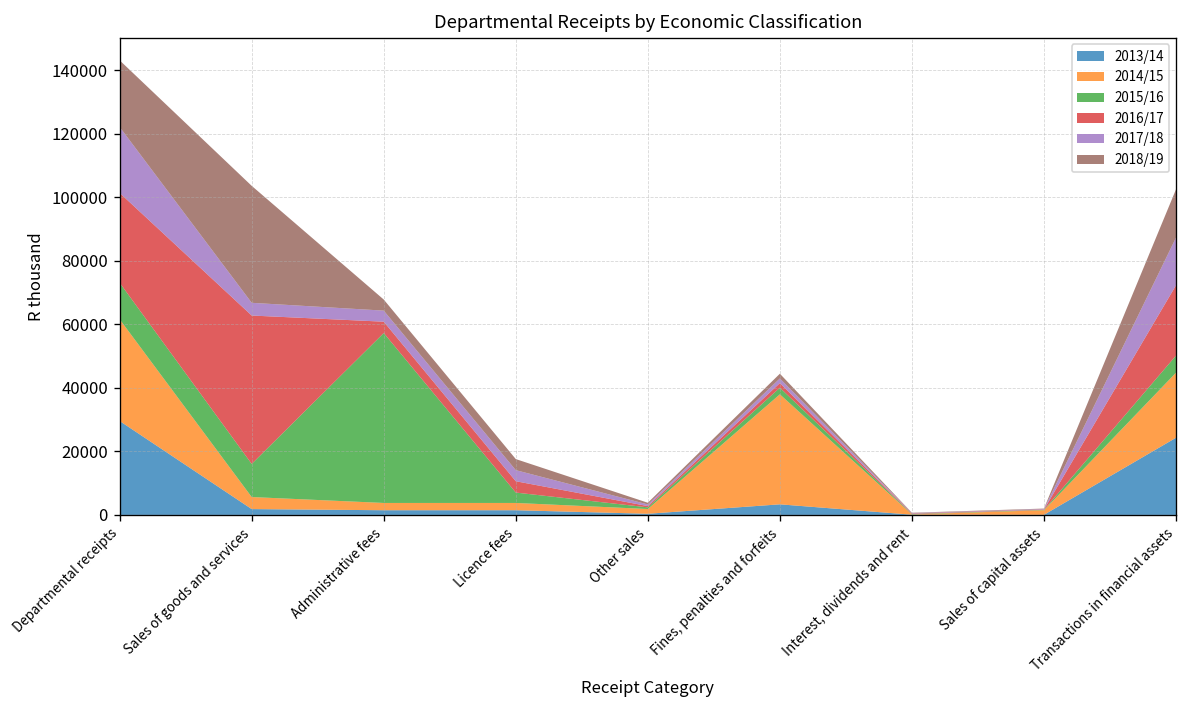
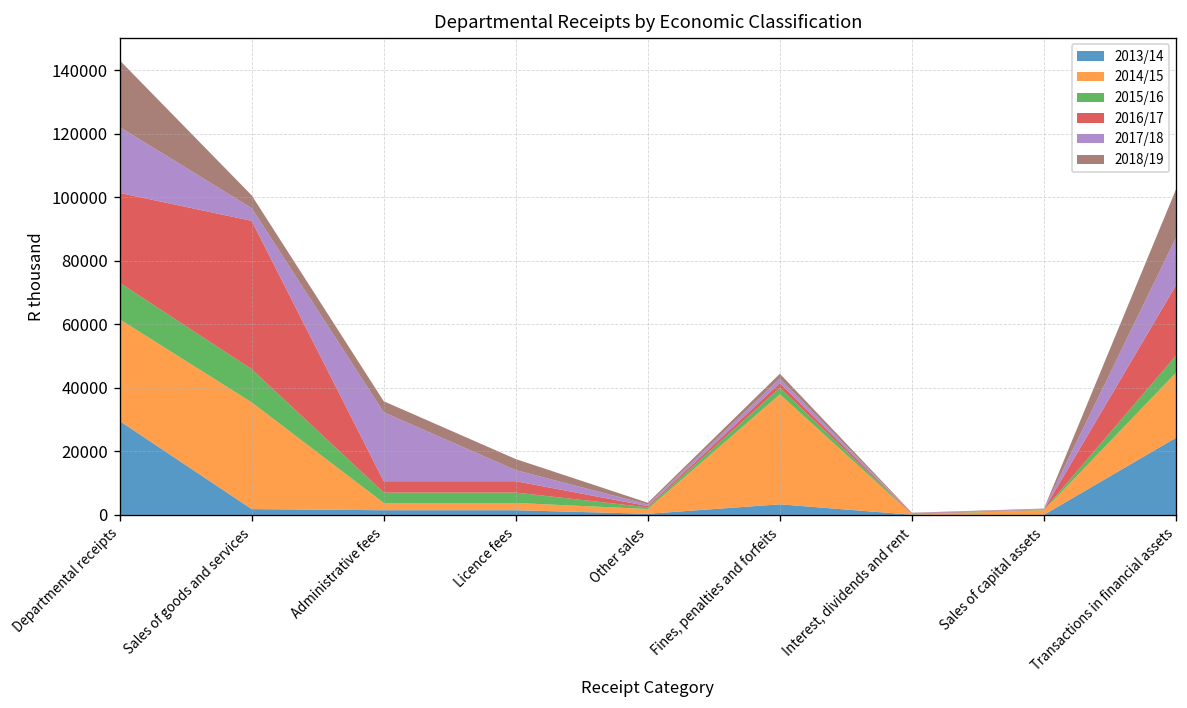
2014/15, Sales of goods and services: 4000 -> 34000
2018/19, Sales of goods and services: 37000 -> 4000
2015/16, Administrative fees: 53000 -> 3000
2017/18, Administrative fees: 3000 -> 22000
